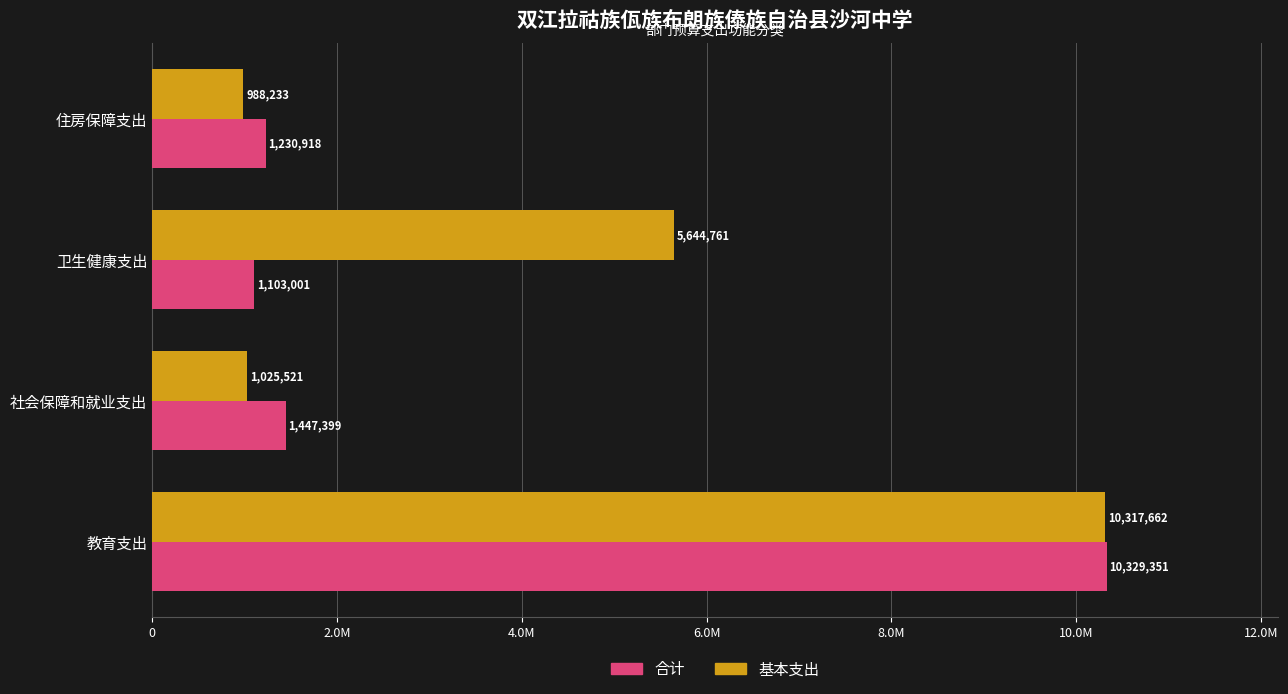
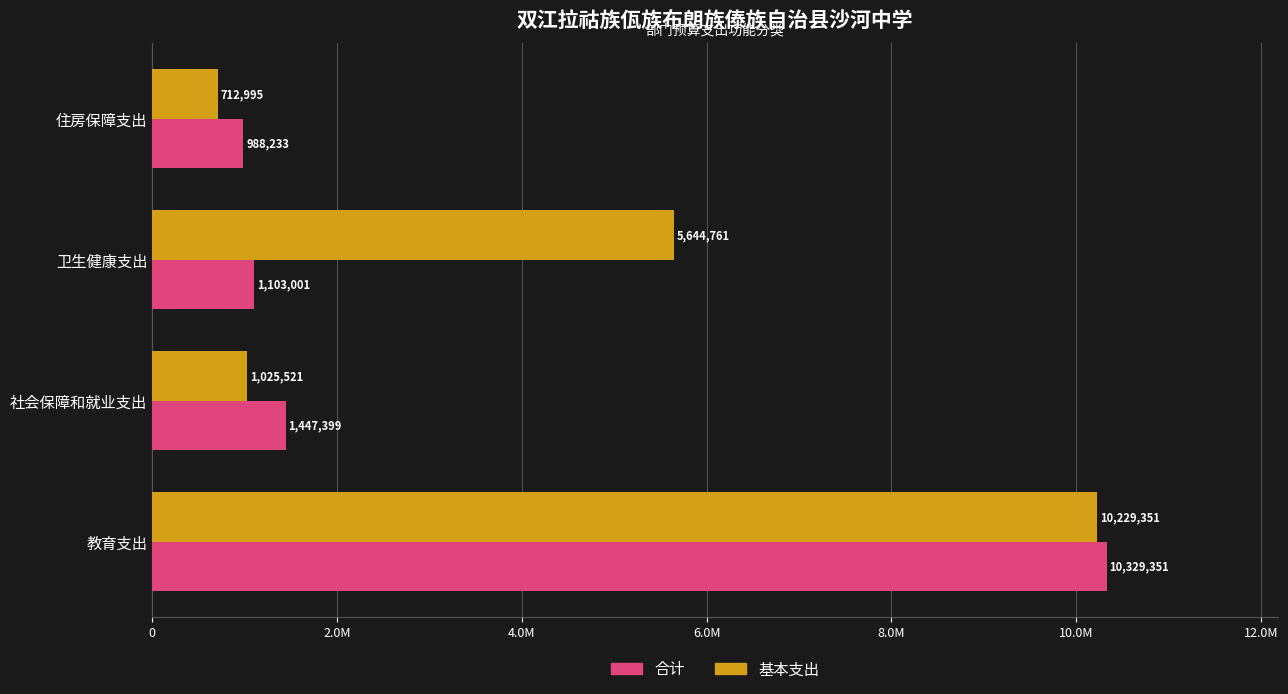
基本支出, 住房保障支出: 988,233 -> 712,995
合计, 住房保障支出: 1,230,918 -> 988,233
基本支出, 教育支出: 10,317,662 -> 10,229,351
